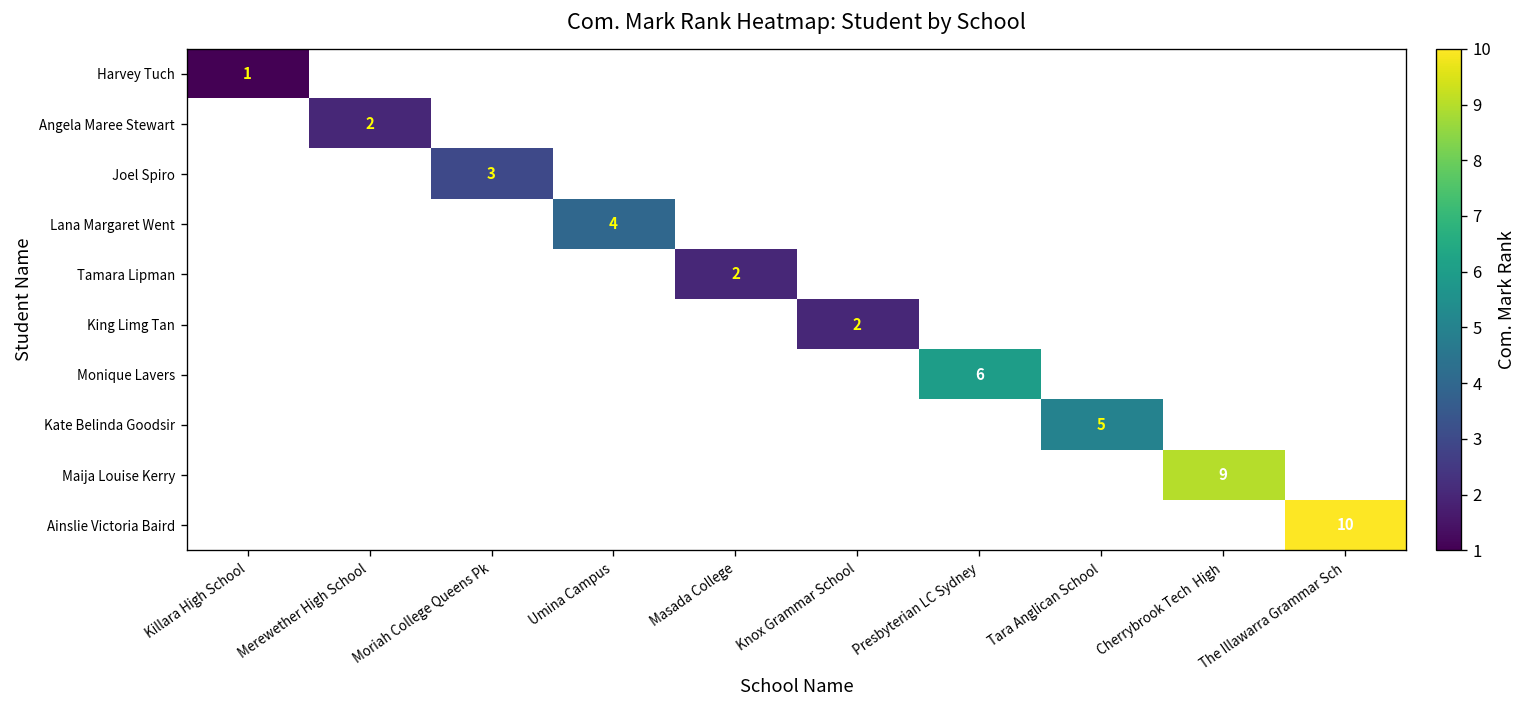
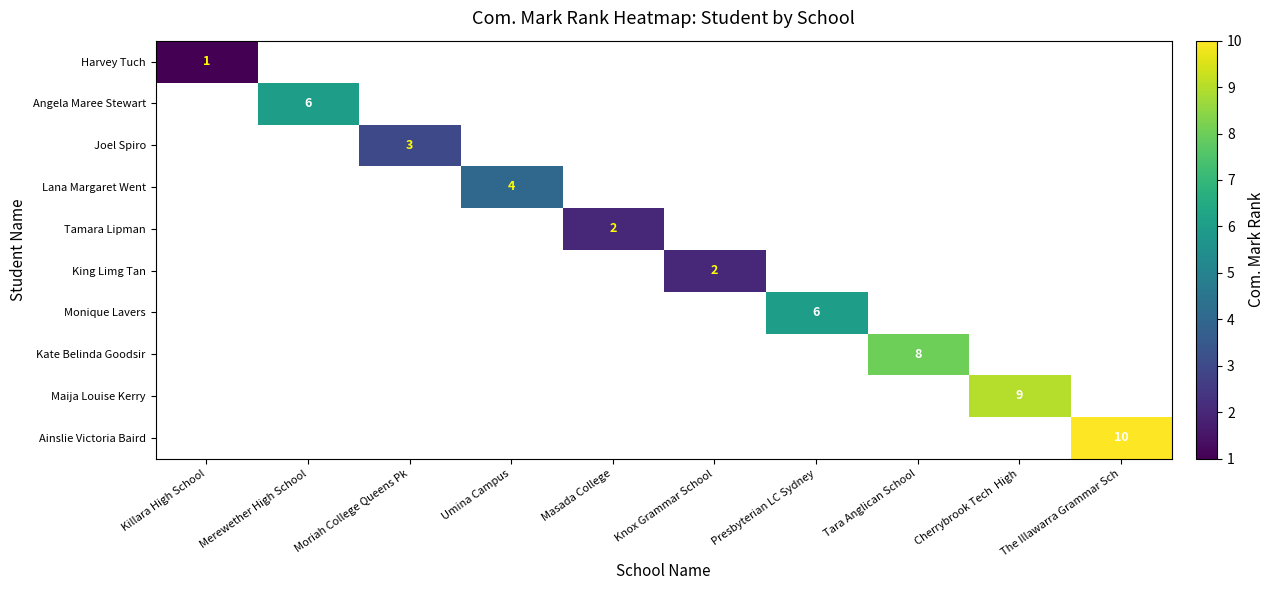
Angela Maree Stewart, Merewether High School: 2 -> 6
Kate Belinda Goodsir, Tara Anglican School: 5 -> 8
